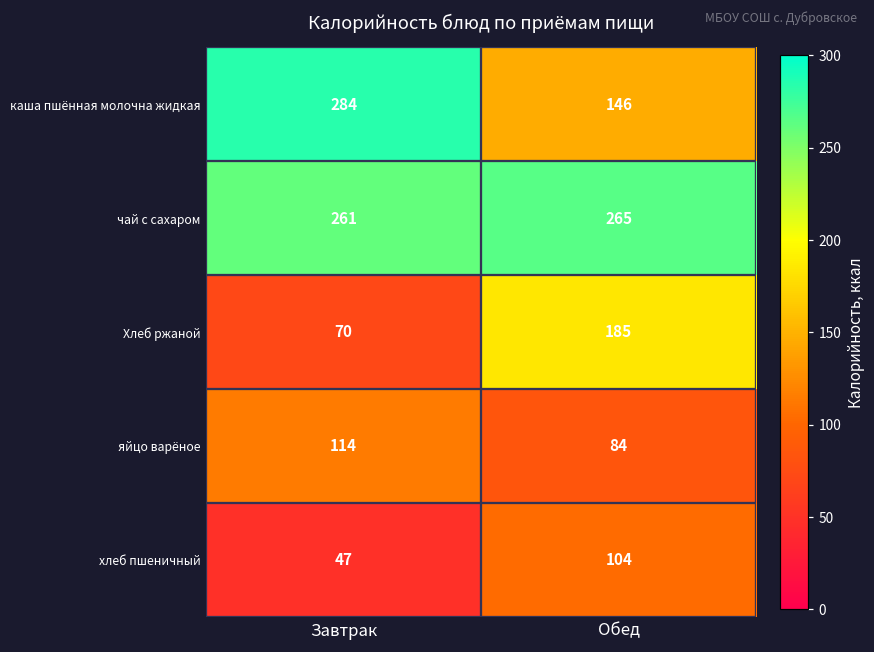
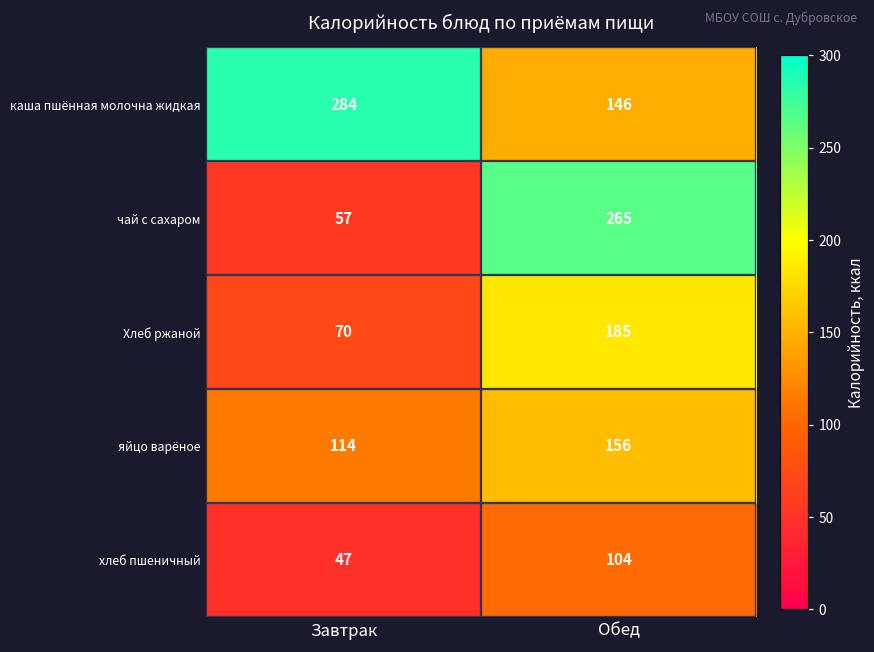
чай с сахаром, Завтрак: 261 -> 57
яйцо варёное, Обед: 84 -> 156
